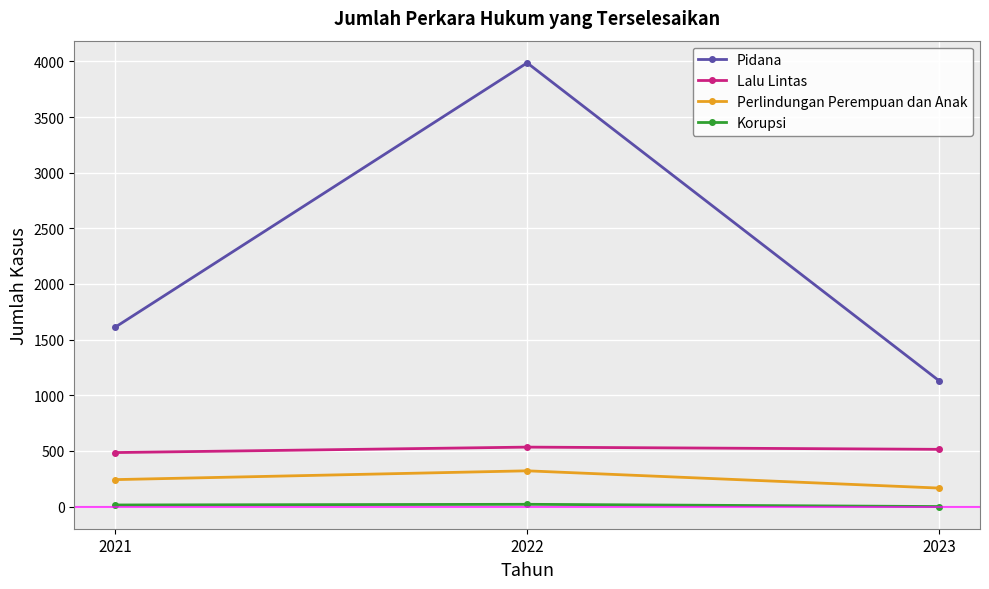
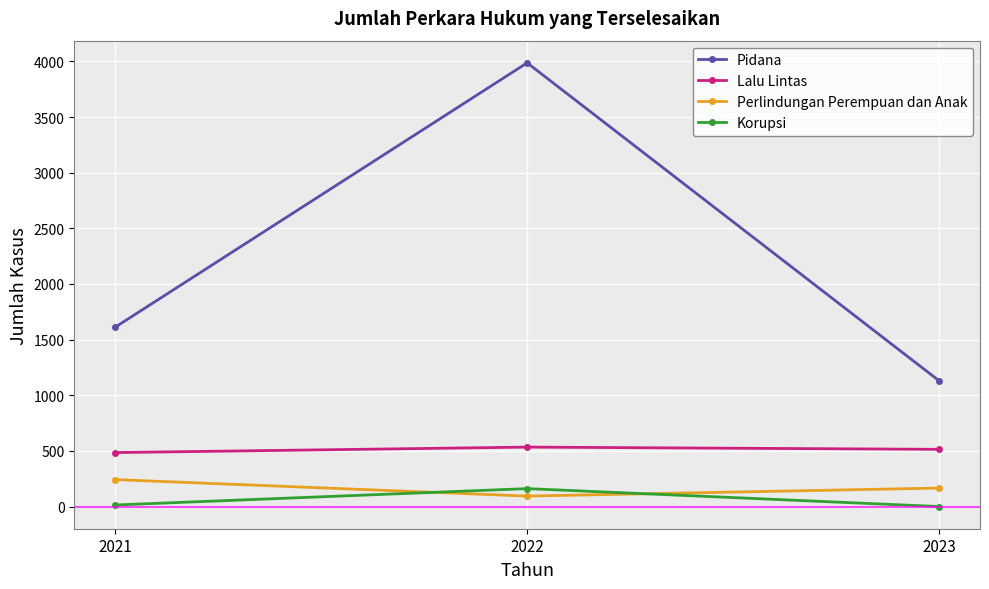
Perlindungan Perempuan dan Anak, 2022: 320 -> 90
Korupsi, 2022: 20 -> 160
